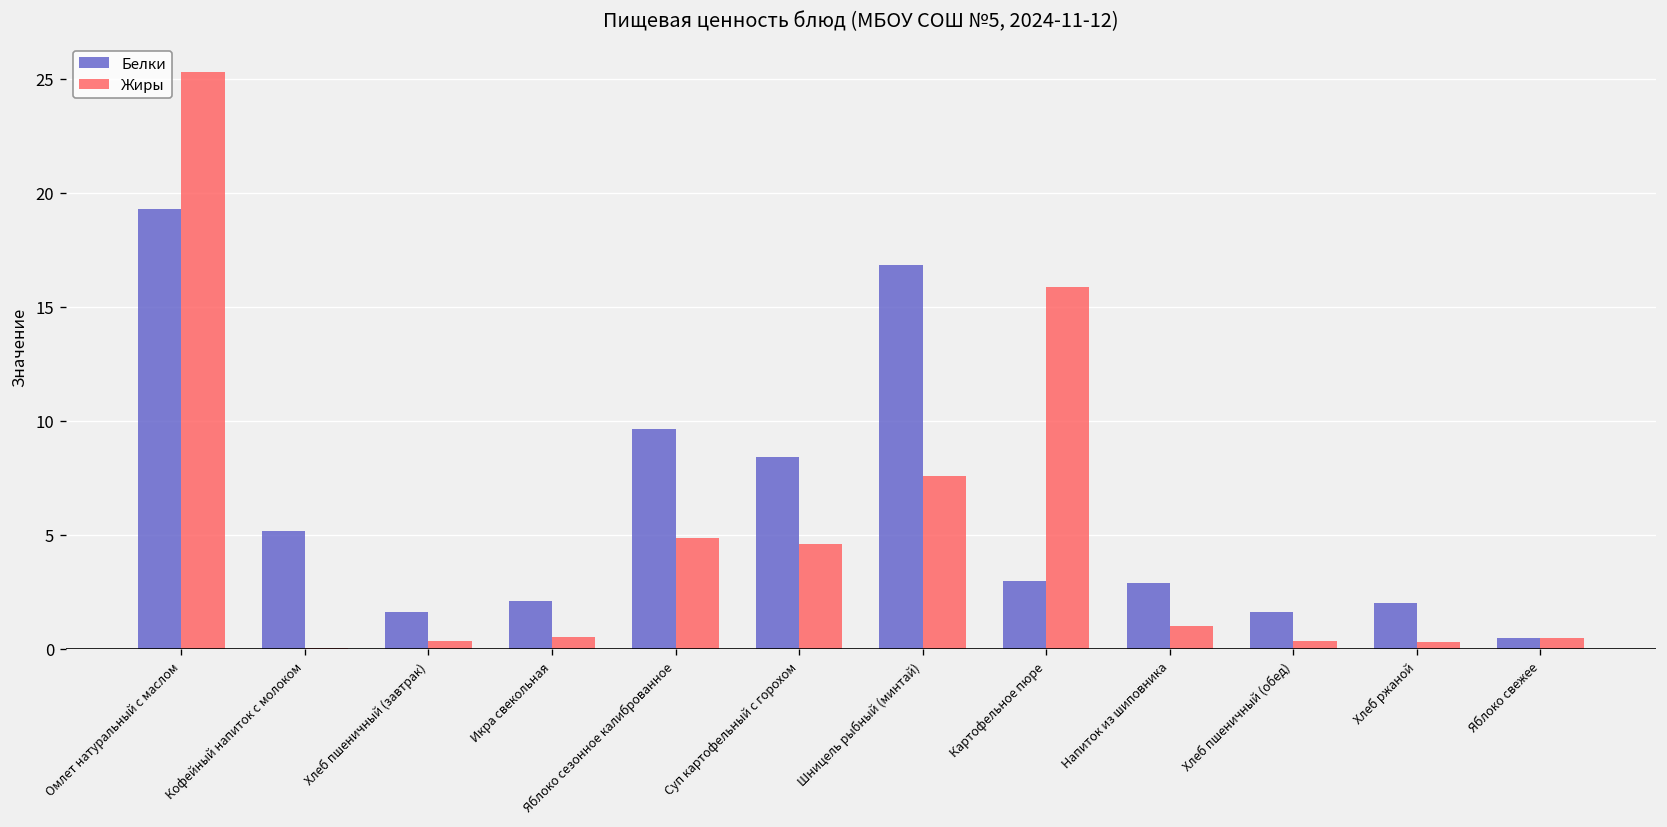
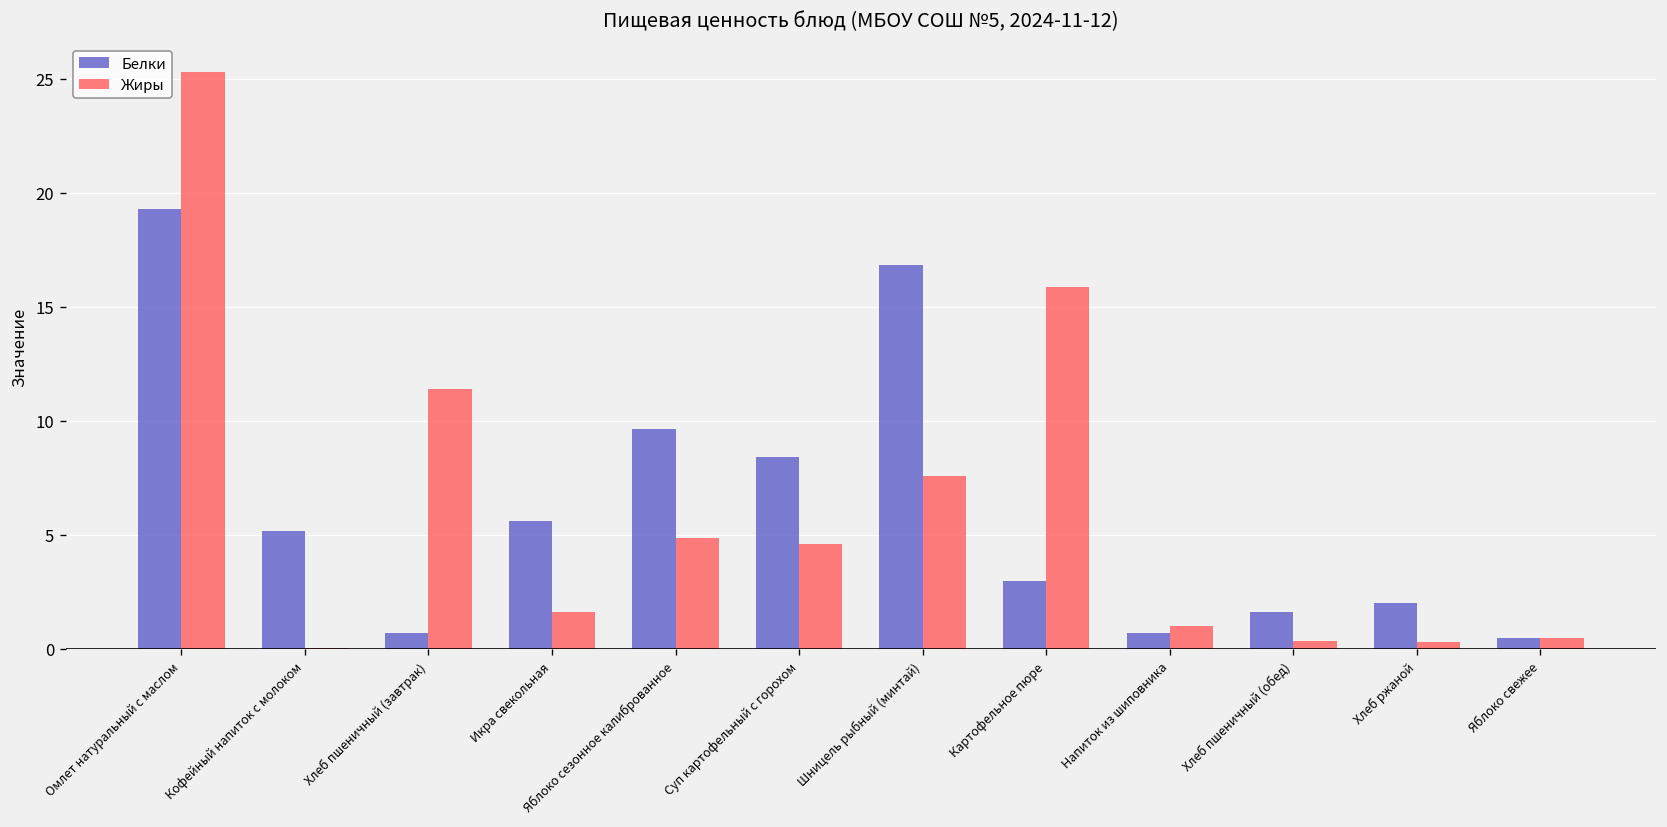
Белки, Хлеб пшеничный (завтрак): 1.6 -> 0.7
Жиры, Хлеб пшеничный (завтрак): 0.4 -> 11.4
Белки, Икра свекольная: 2.1 -> 5.6
Жиры, Икра свекольная: 0.5 -> 1.6
Белки, Напиток из шиповника: 2.9 -> 0.7
